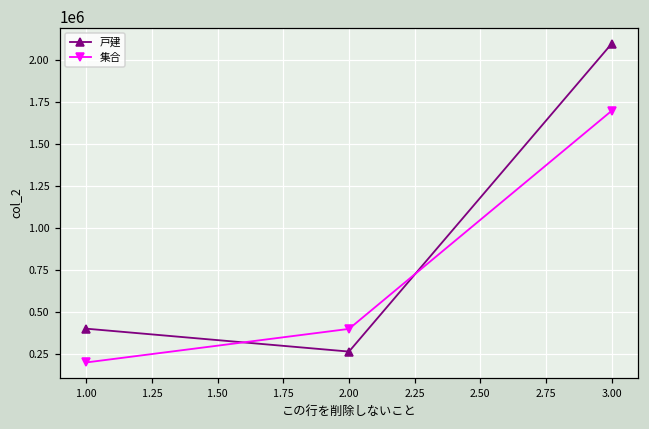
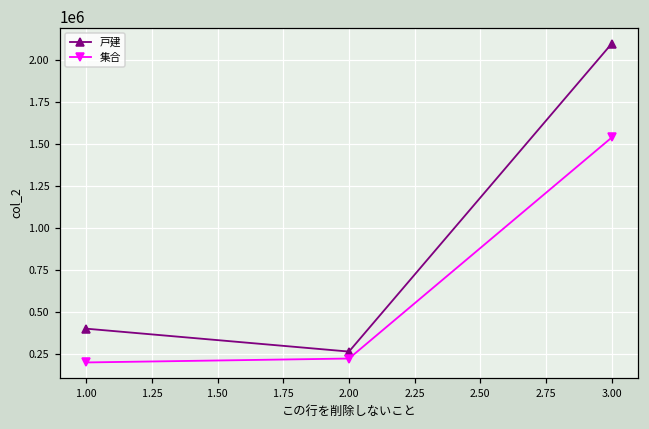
集合, 2.00: 400000 -> 220000
集合, 3.00: 1700000 -> 1540000
